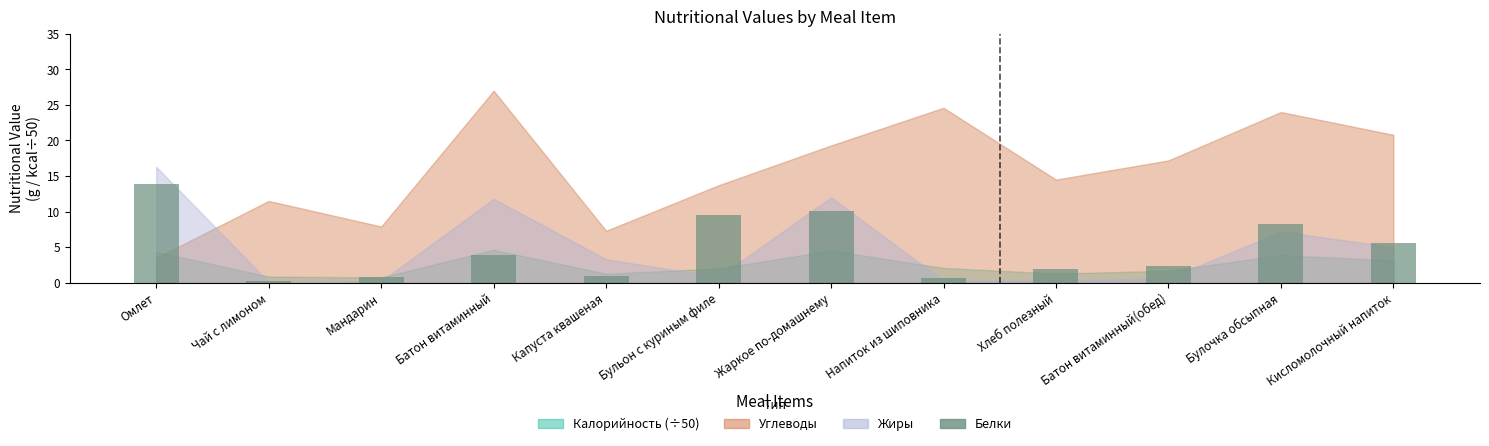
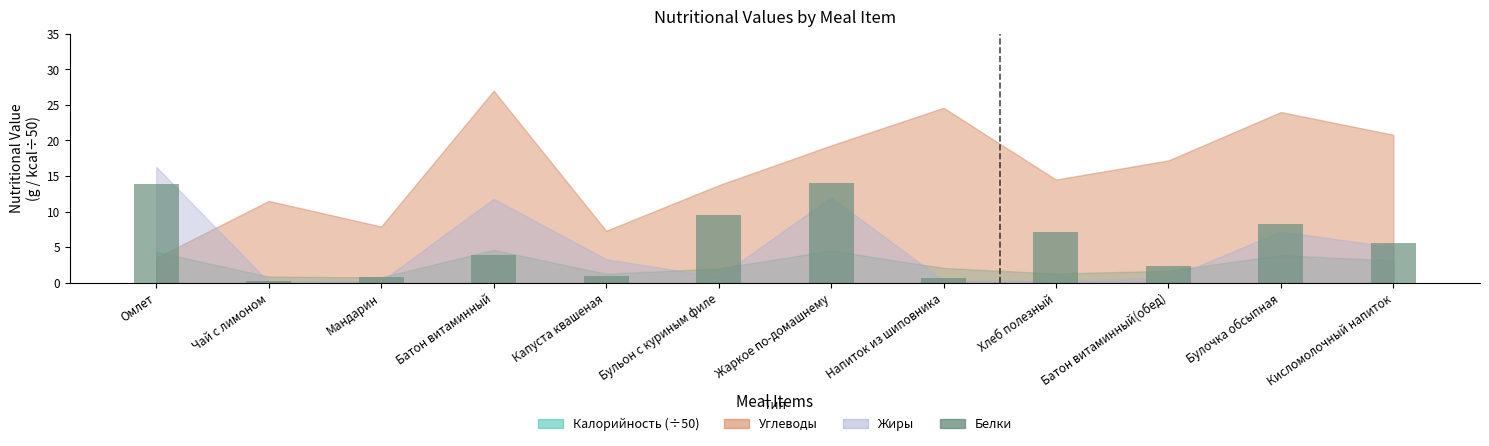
Белки, Жаркое по-домашнему: 10 -> 14
Белки, Хлеб полезный: 2 -> 7
